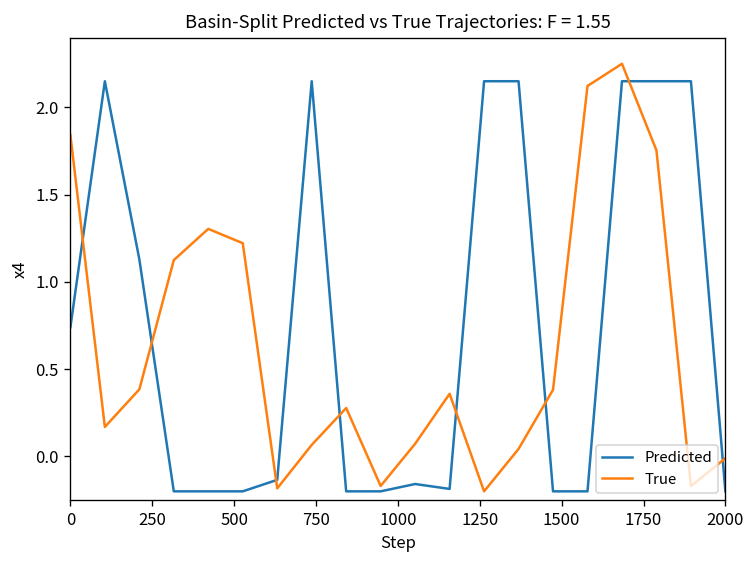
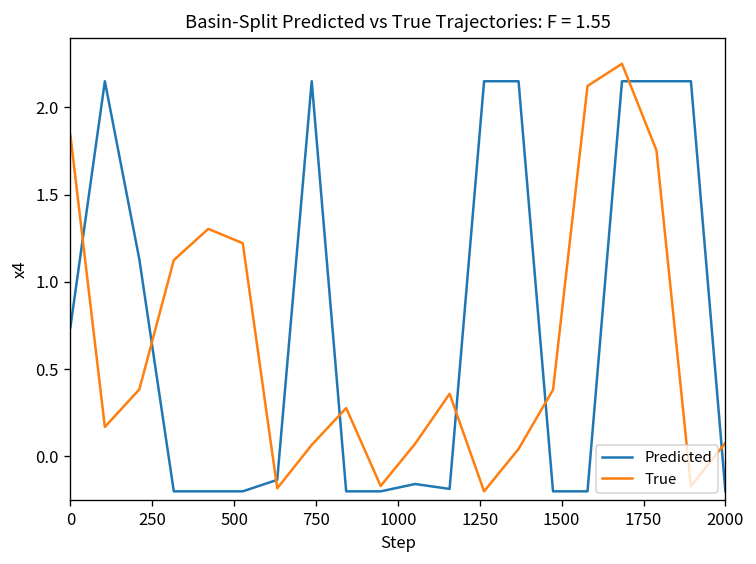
True, 2000: -0.01 -> 0.08
